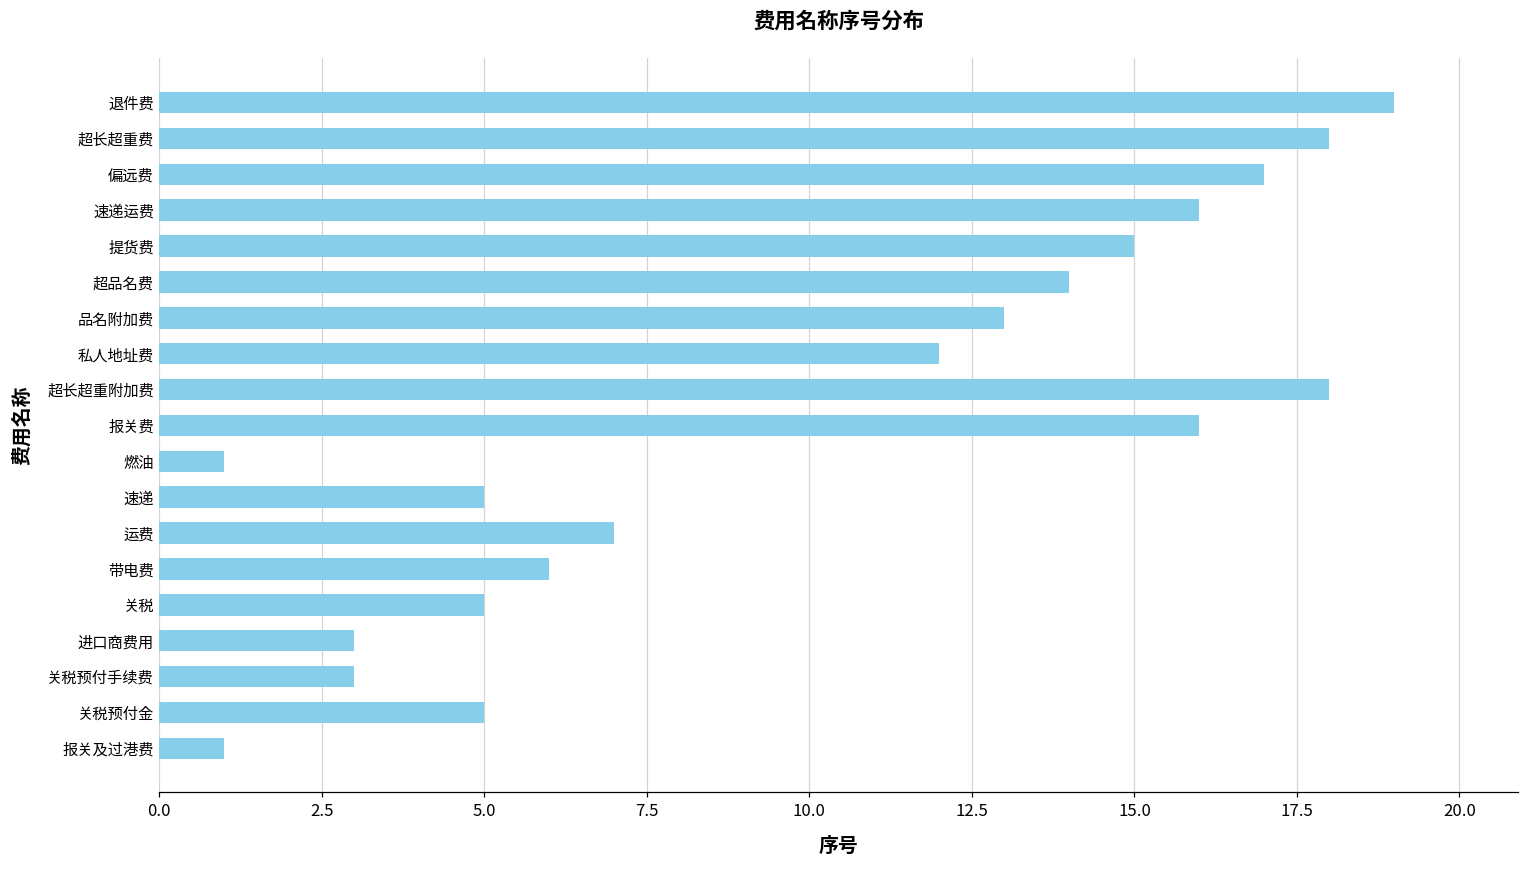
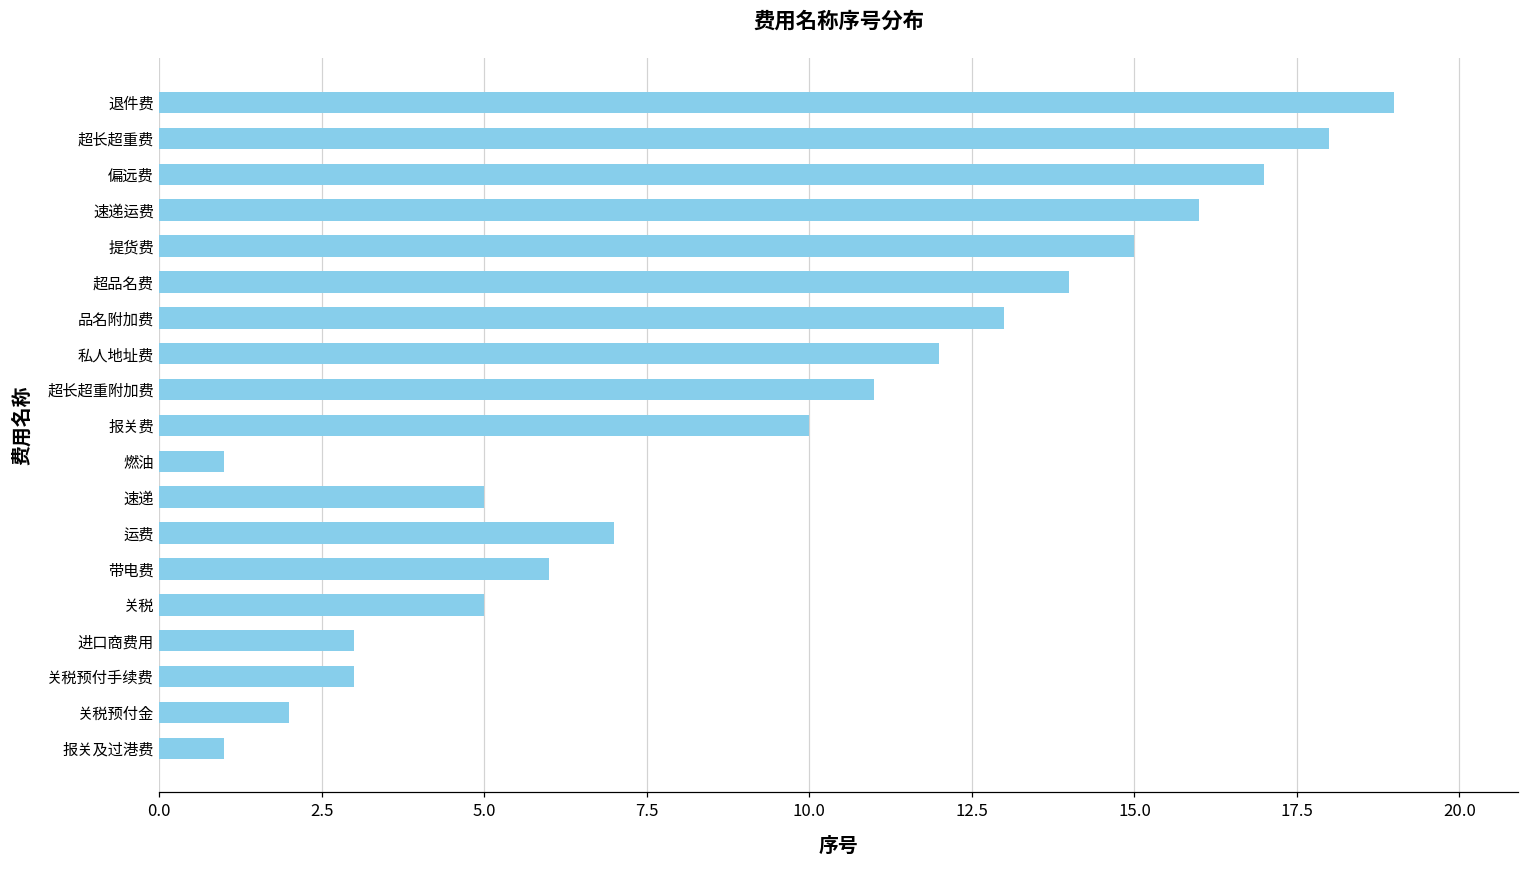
超长超重附加费: 18 -> 11
报关费: 16 -> 10
关税预付金: 5 -> 2
